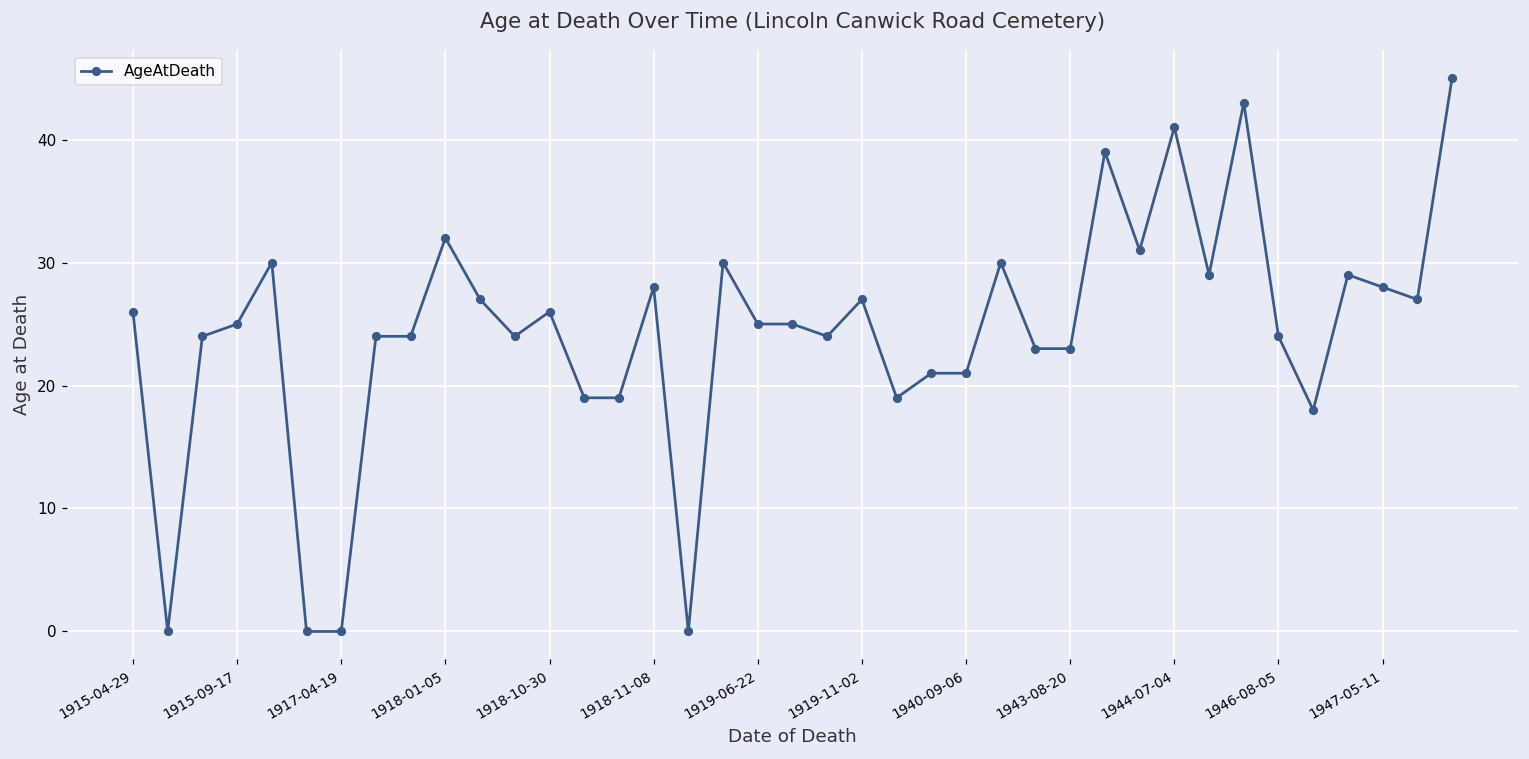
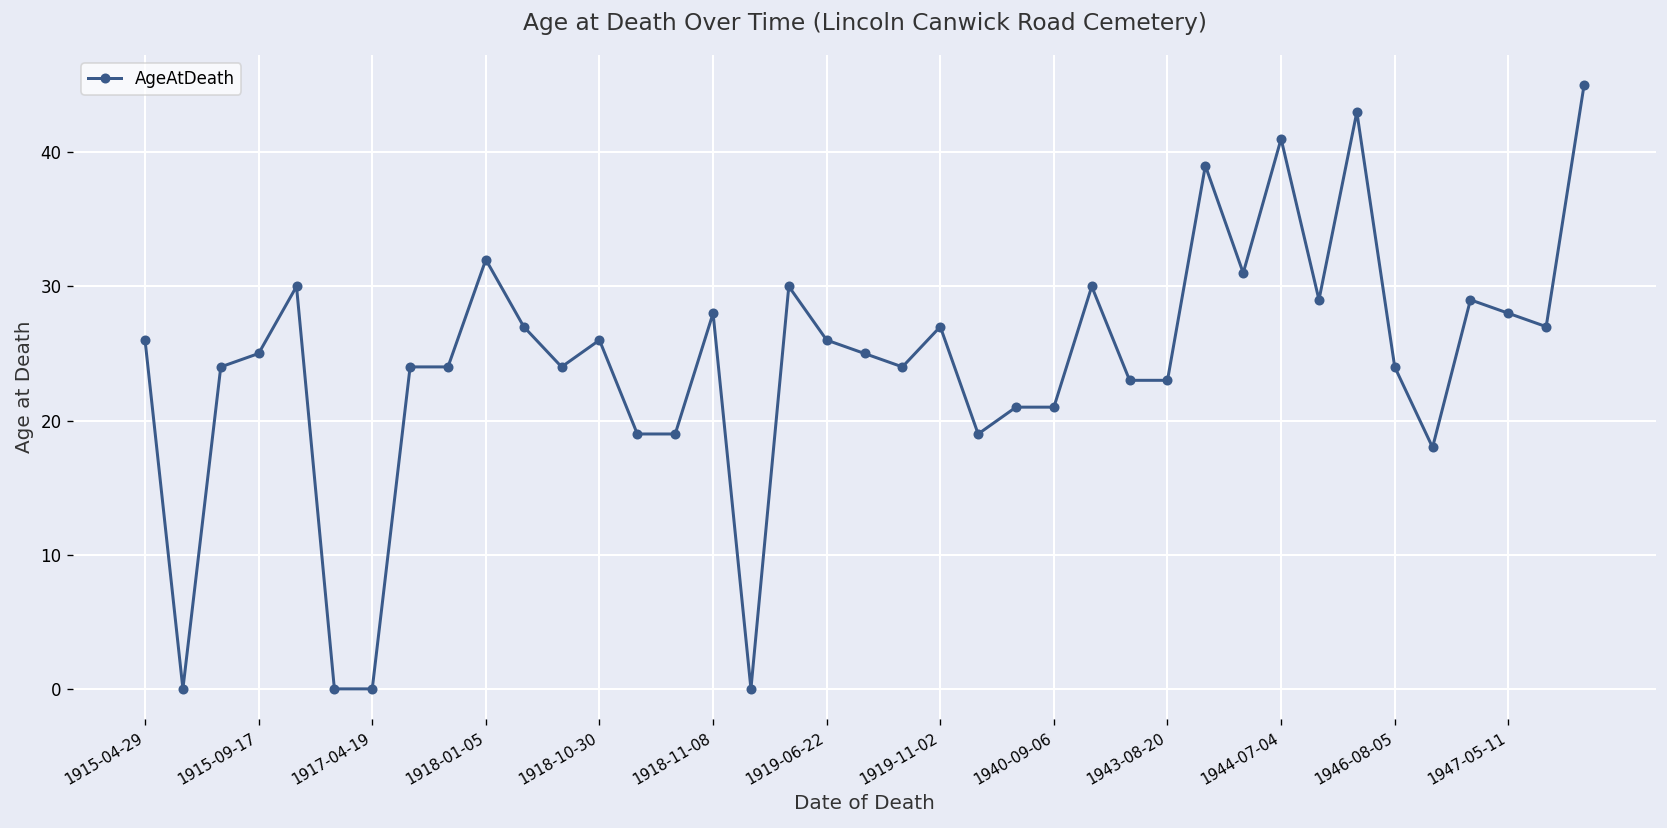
1919-06-22: 25 -> 26
